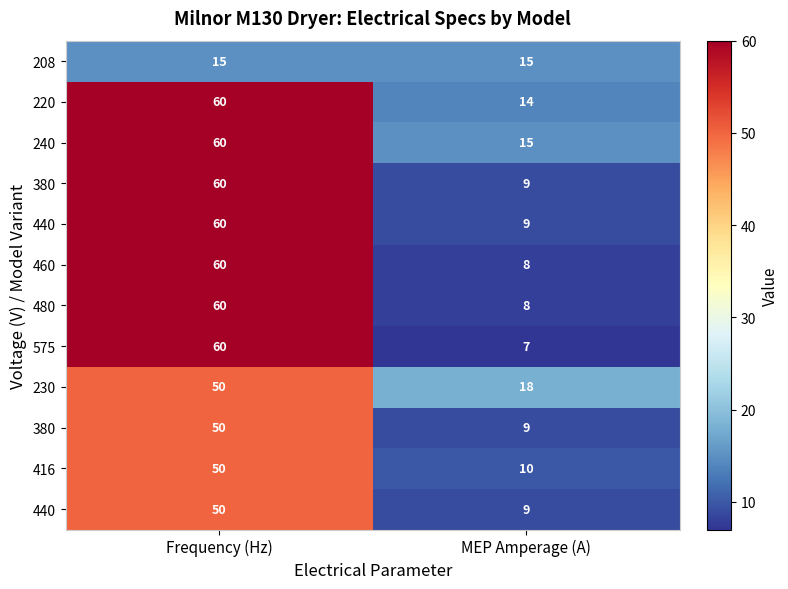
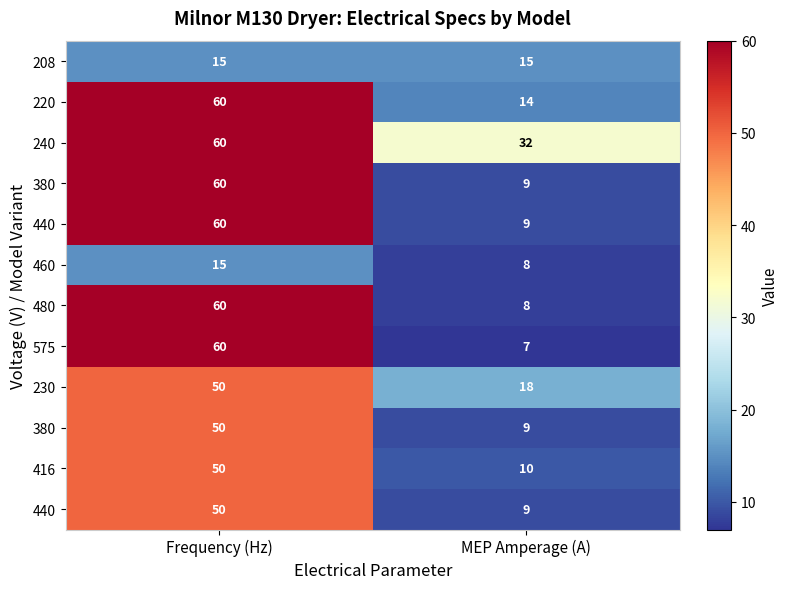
240, MEP Amperage (A): 15 -> 32
460, Frequency (Hz): 60 -> 15
